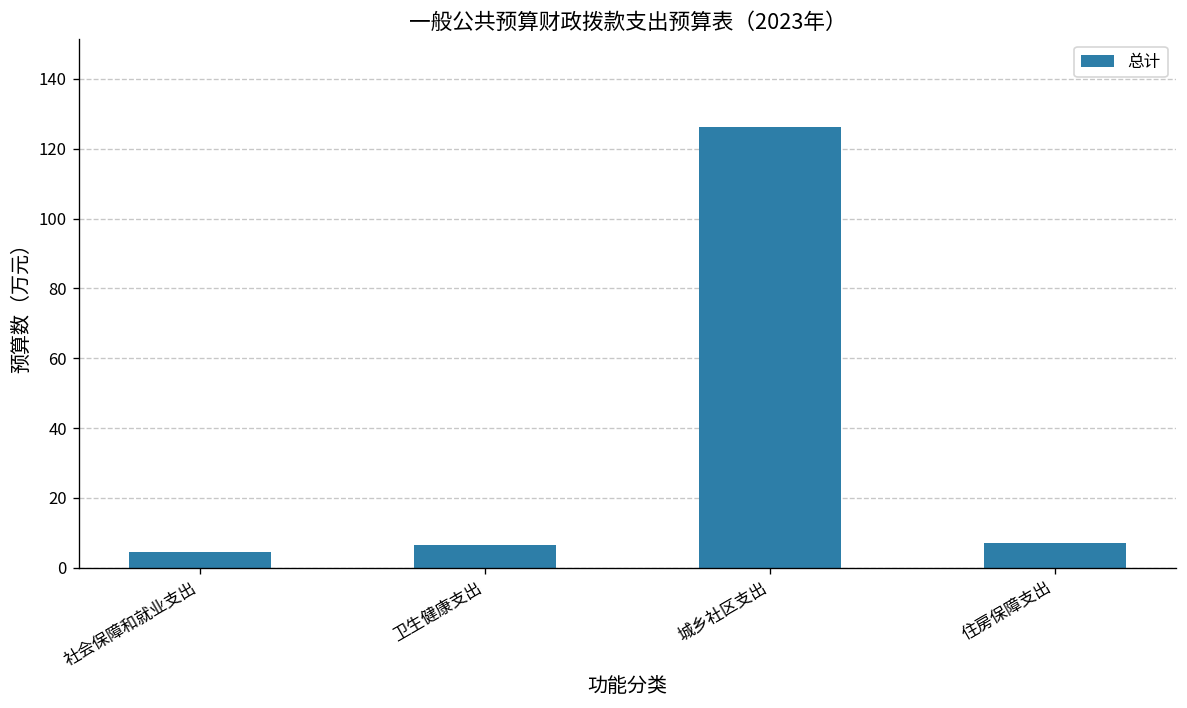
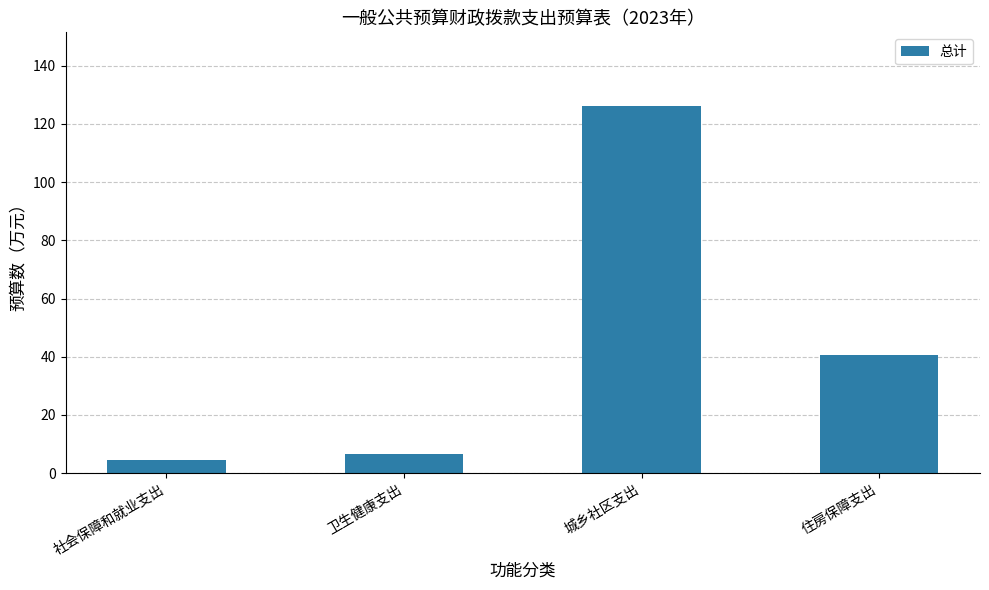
住房保障支出: 7 -> 41
